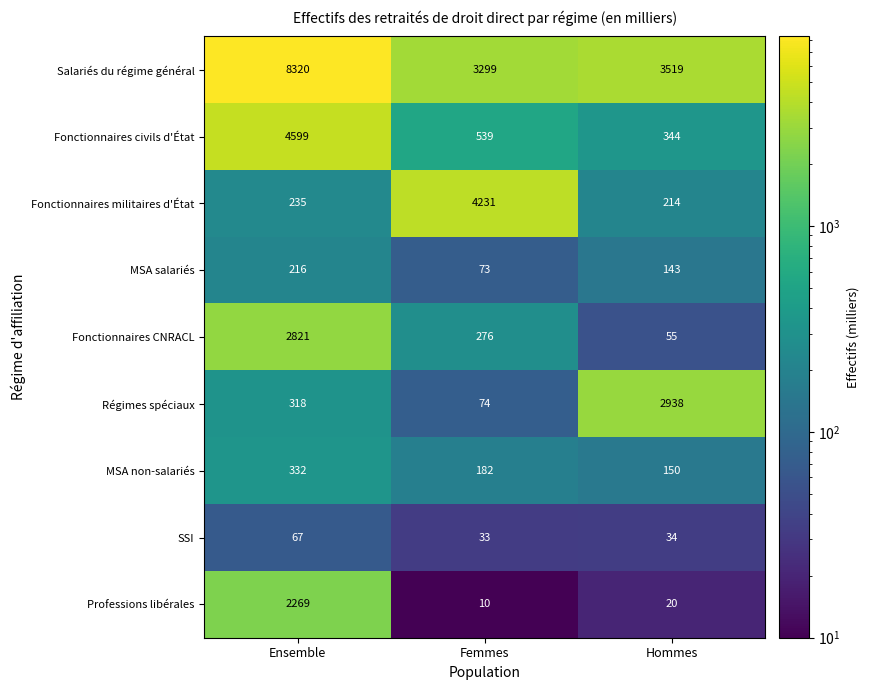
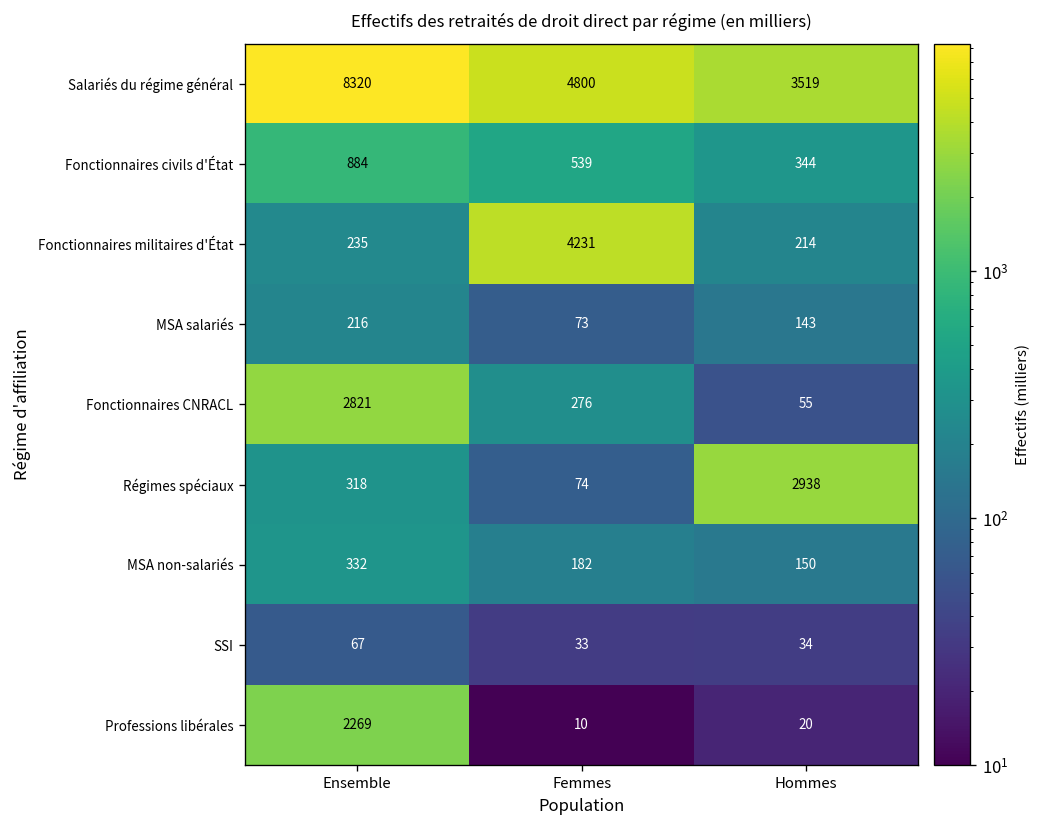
Salariés du régime général, Femmes: 3299 -> 4800
Fonctionnaires civils d'État, Ensemble: 4599 -> 884
